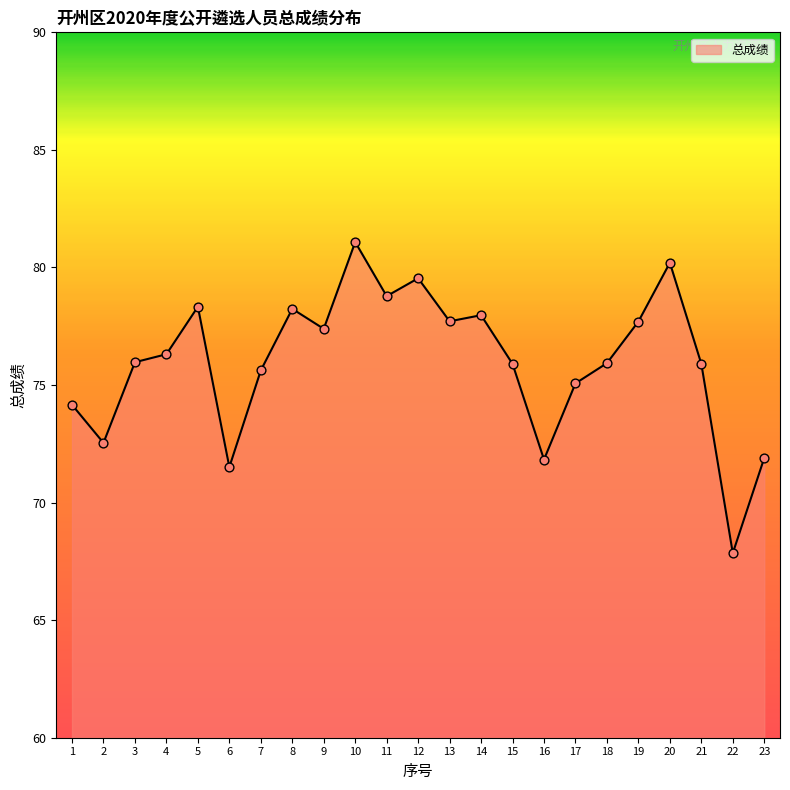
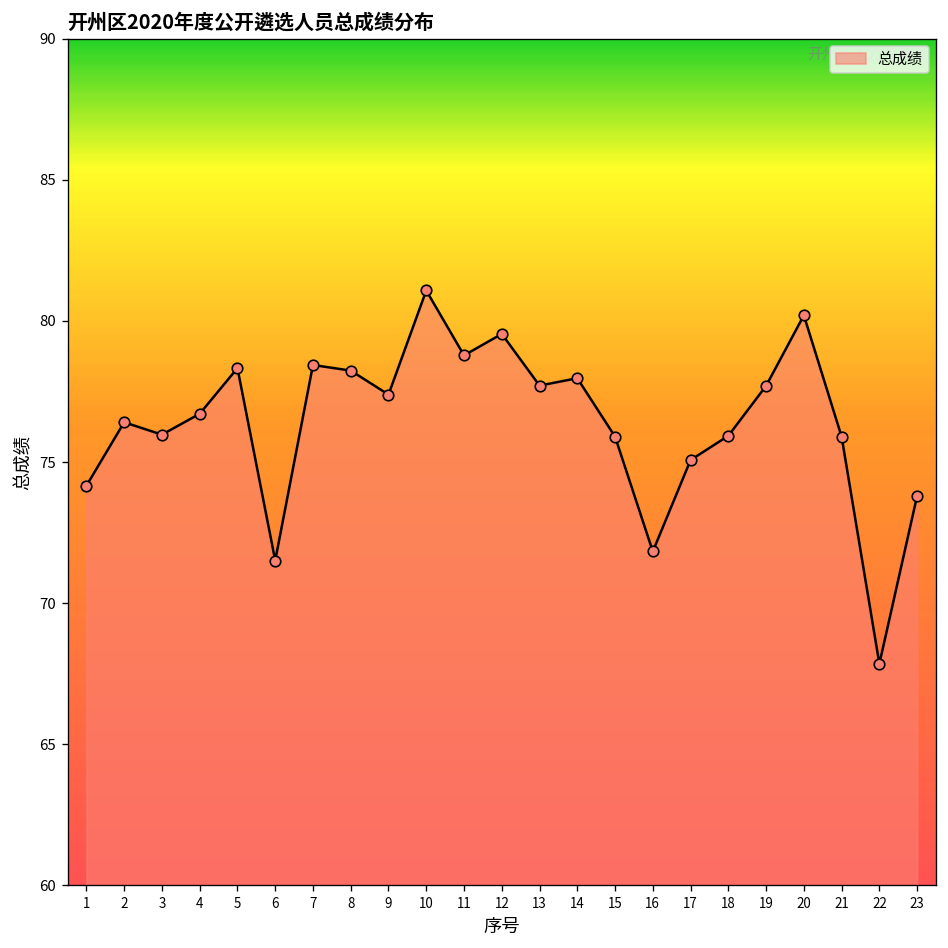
2: 72.5 -> 76.4
4: 76.3 -> 76.7
7: 75.6 -> 78.4
23: 71.9 -> 73.8
